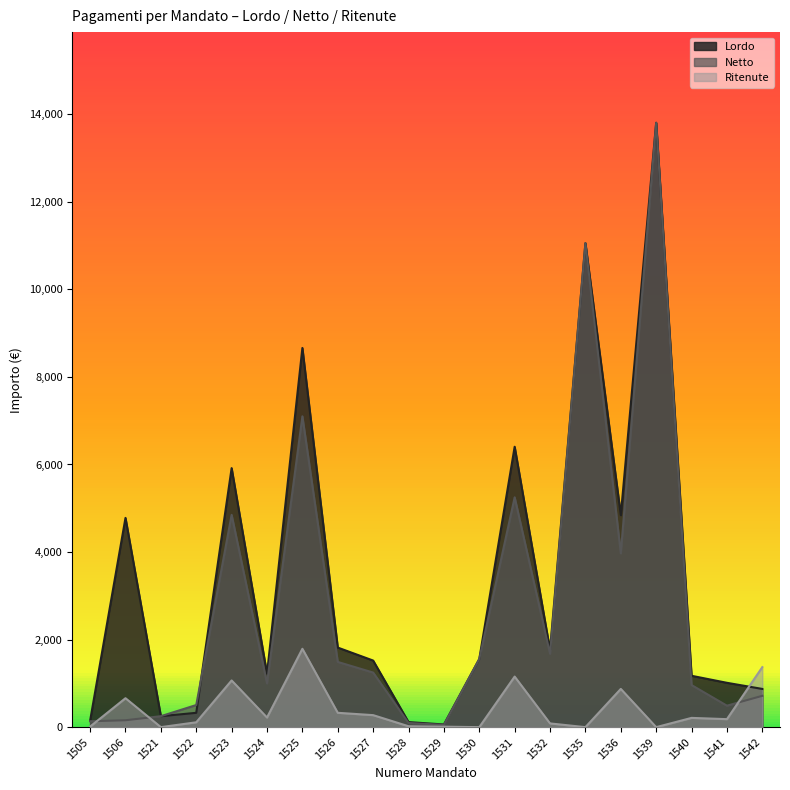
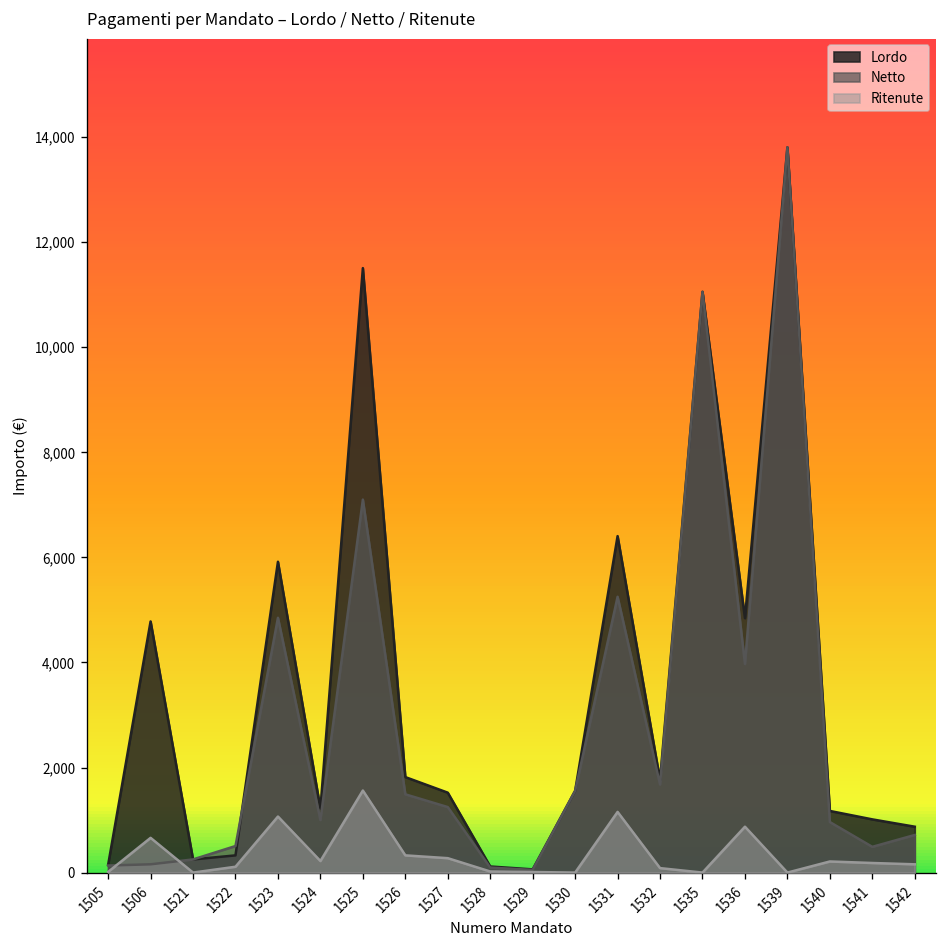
Lordo, 1525: 8,700 -> 11,500
Ritenute, 1525: 1,800 -> 1,600
Ritenute, 1542: 1,400 -> 200
